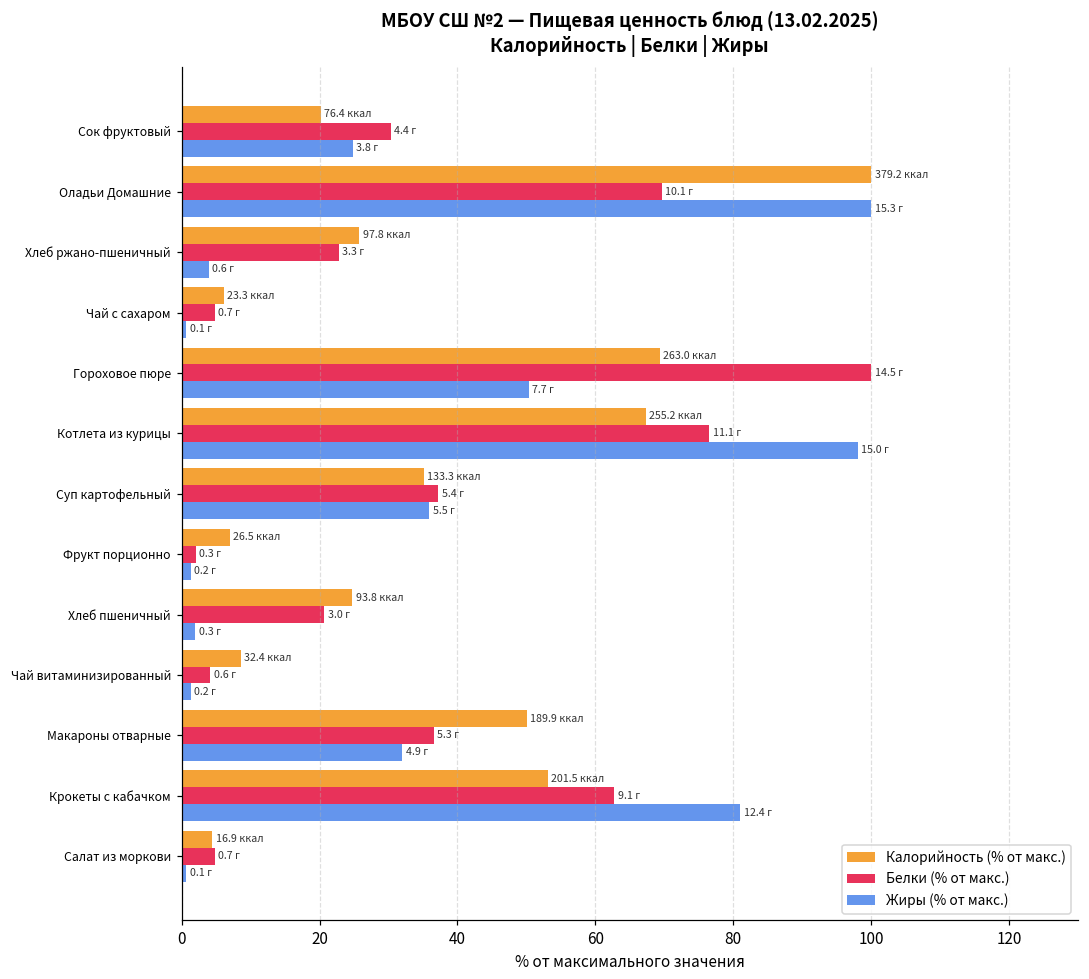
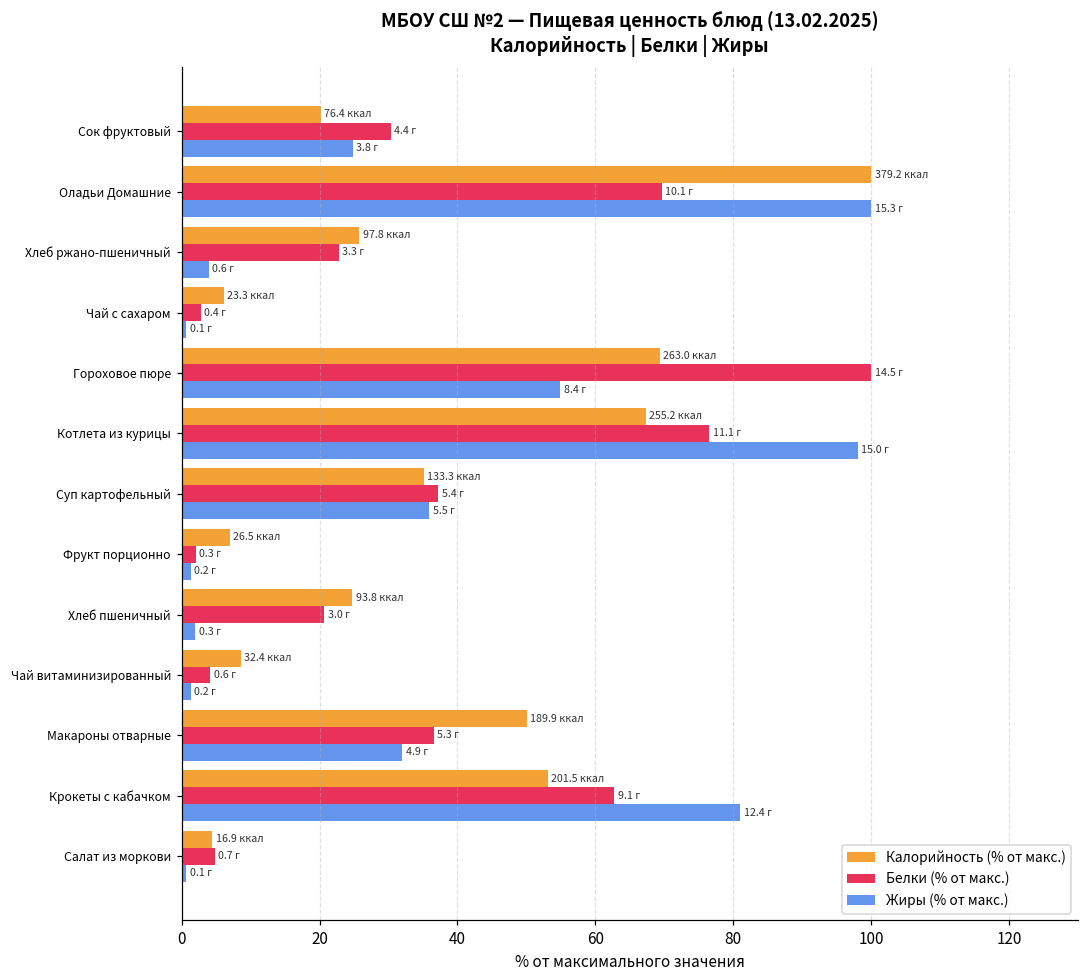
Белки (% от макс.), Чай с сахаром: 0.7 -> 0.4
Жиры (% от макс.), Гороховое пюре: 7.7 -> 8.4
